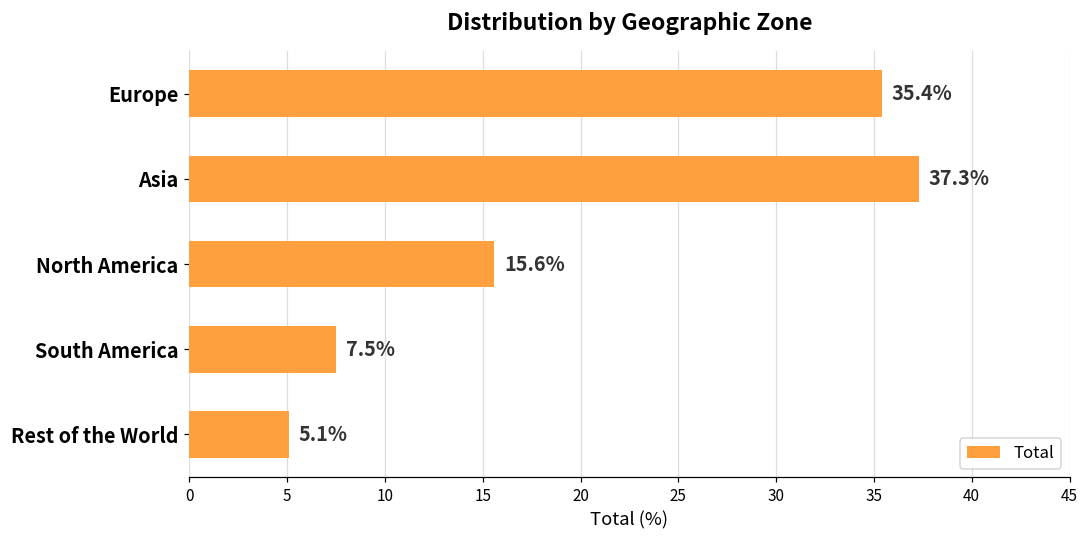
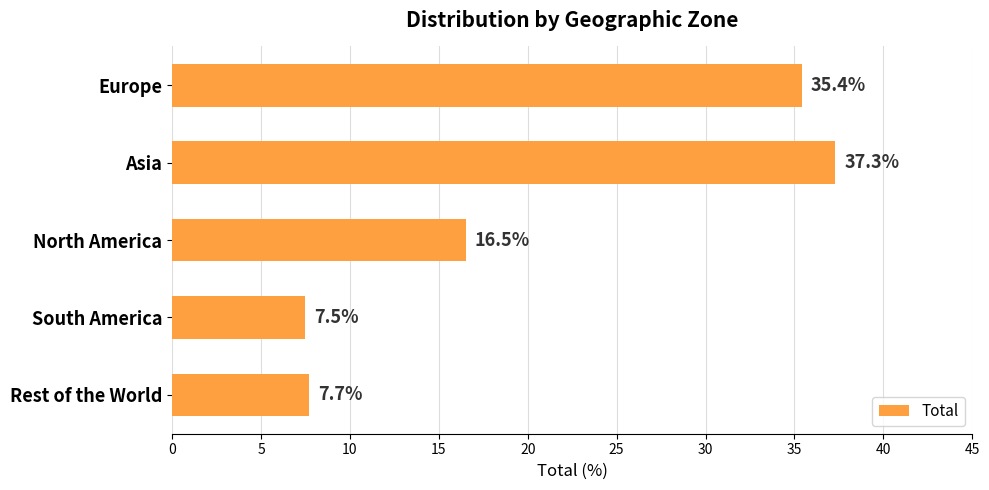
North America: 15.6% -> 16.5%
Rest of the World: 5.1% -> 7.7%
